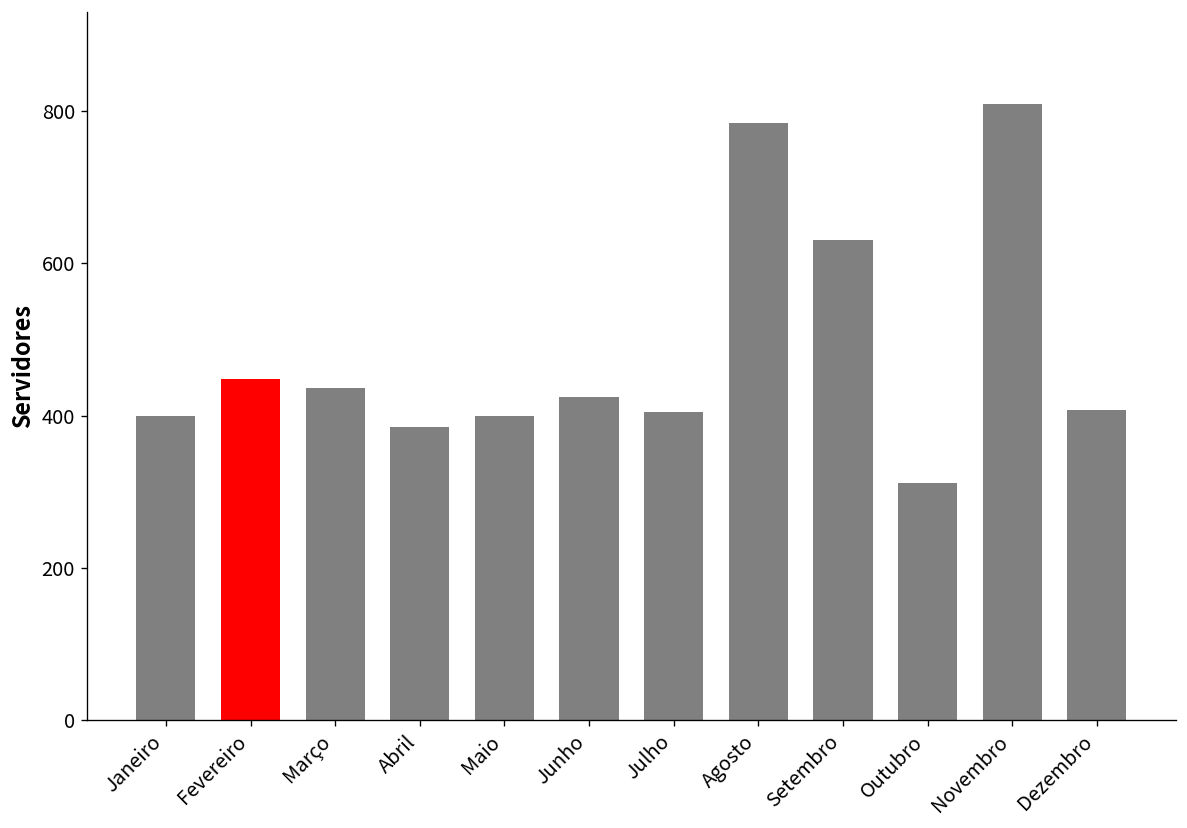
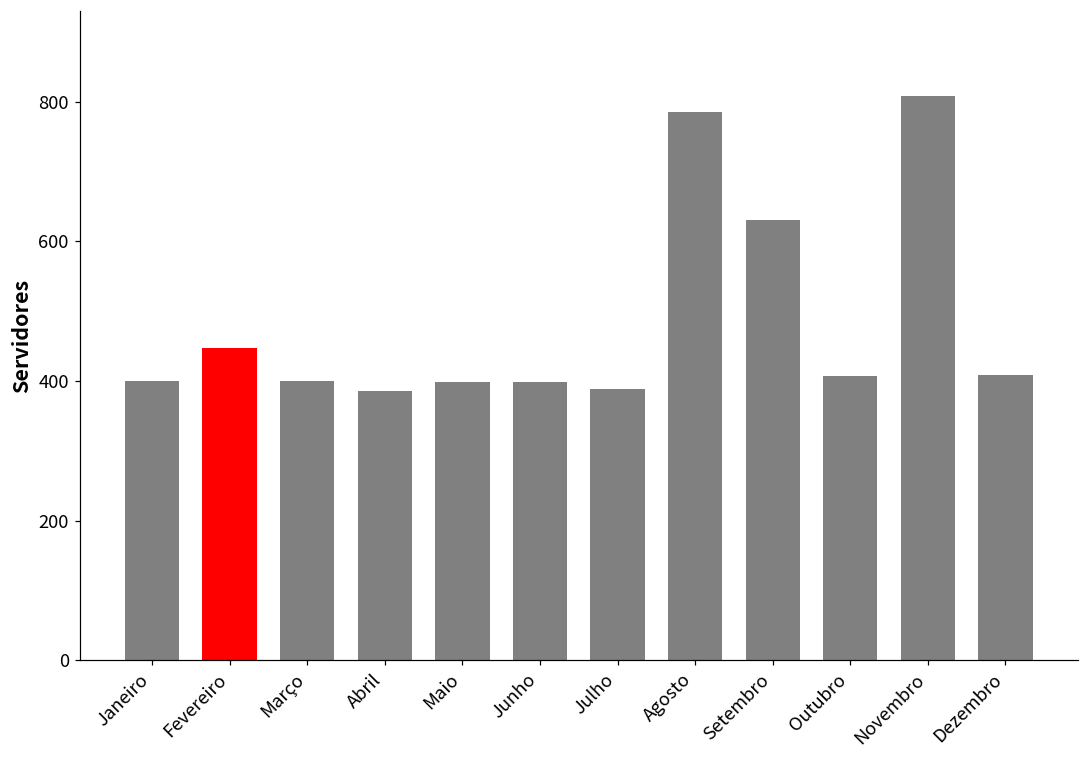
Março: 440 -> 400
Junho: 420 -> 400
Julho: 410 -> 390
Outubro: 310 -> 410
